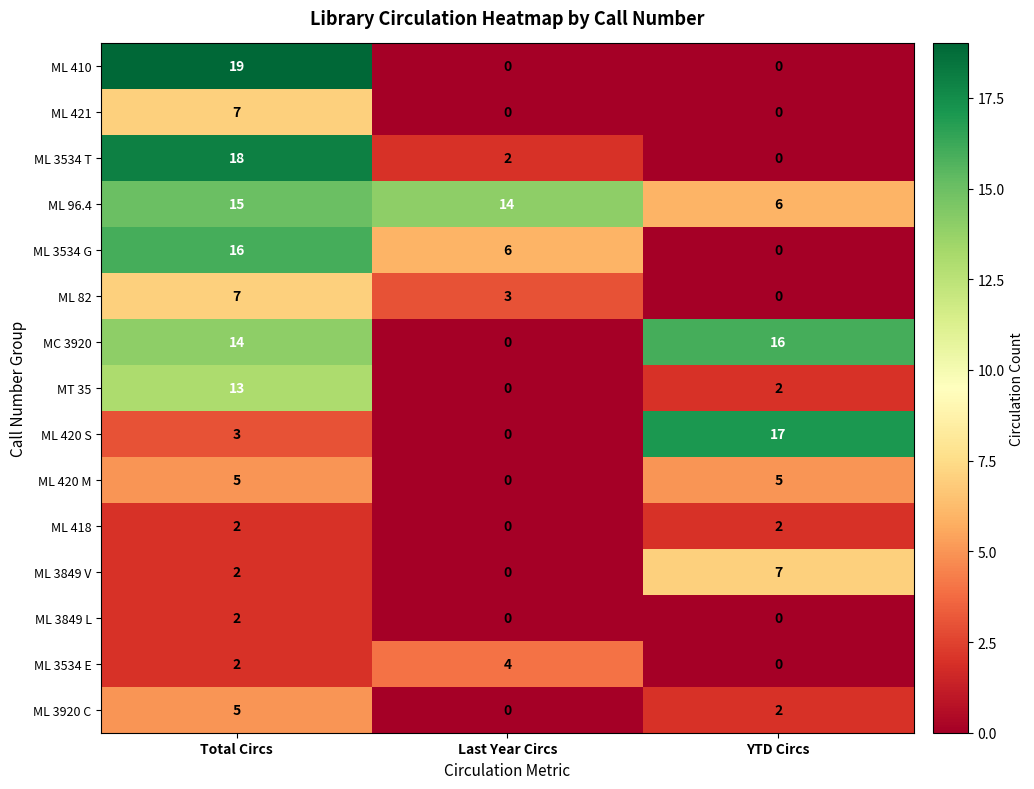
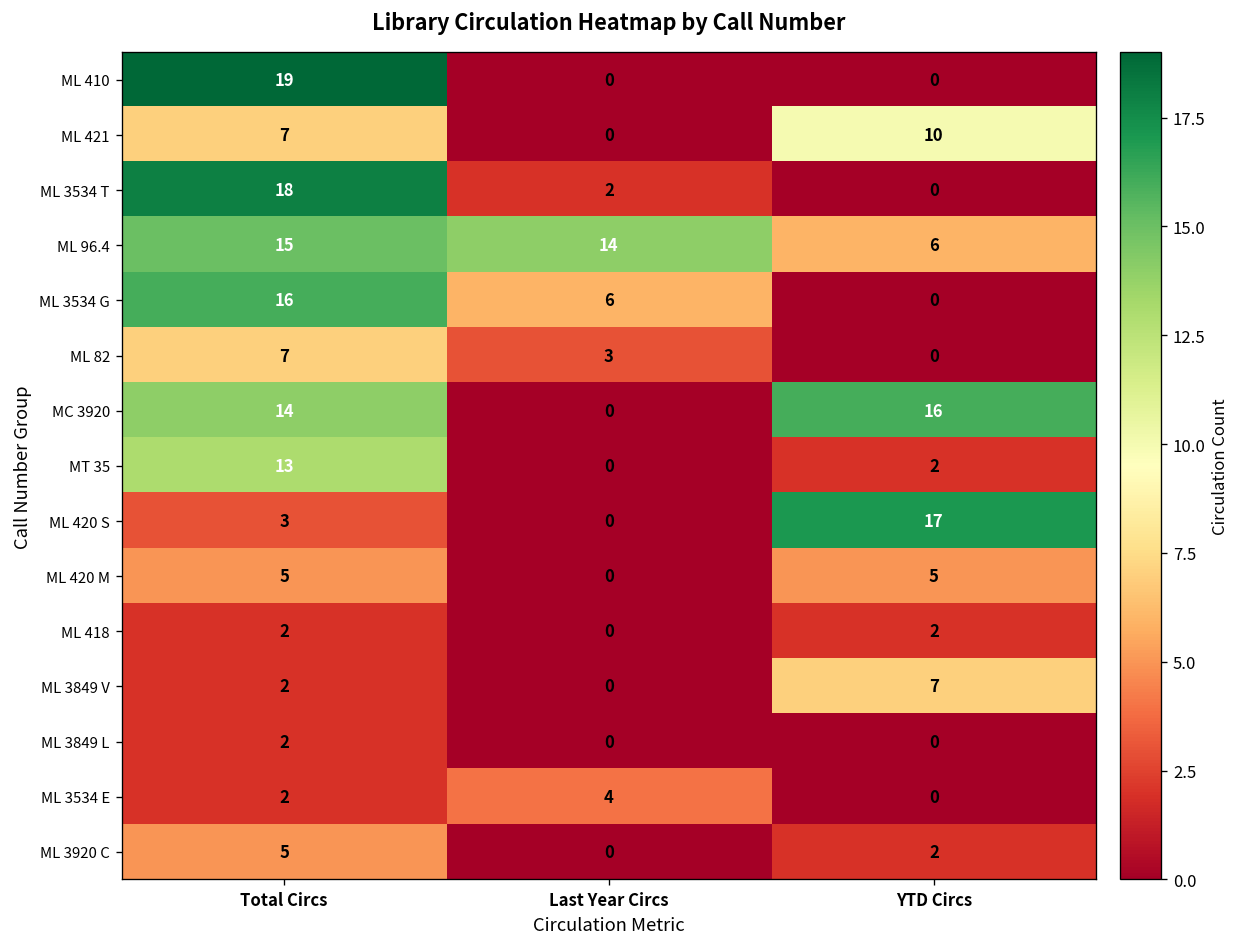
ML 421, YTD Circs: 0 -> 10
